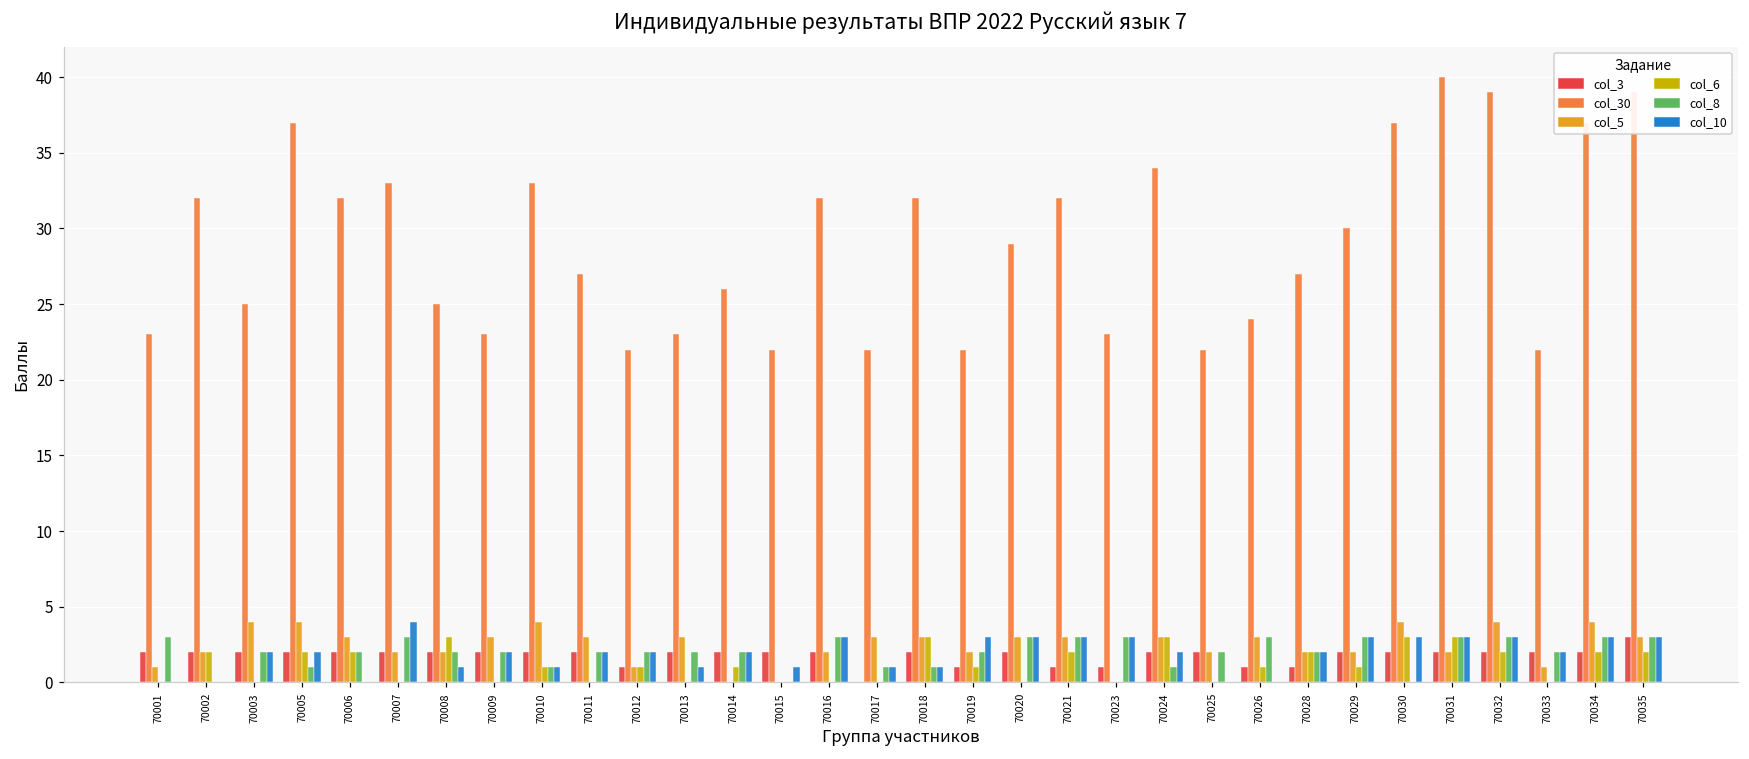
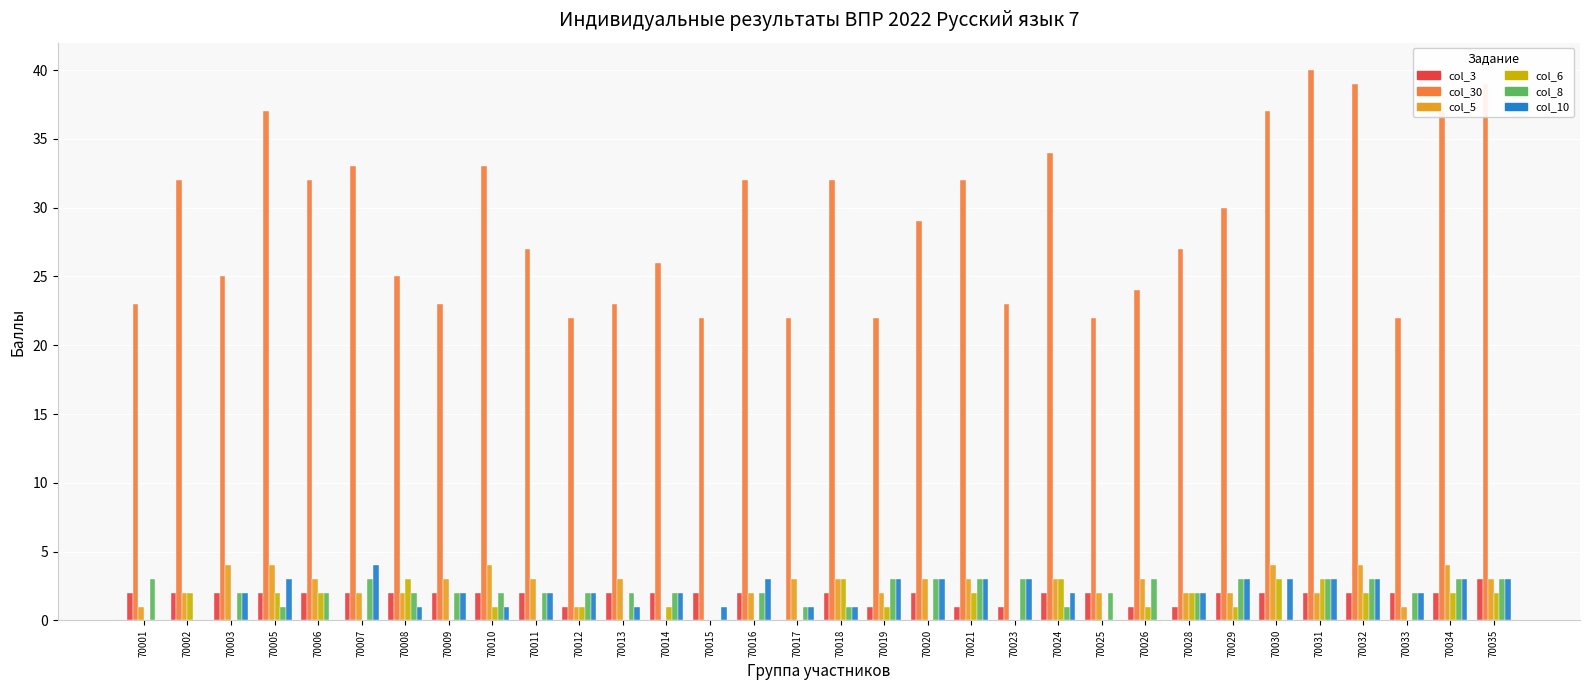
col_10, 70005: 2 -> 3
col_8, 70010: 1 -> 2
col_8, 70016: 3 -> 2
col_8, 70019: 2 -> 3
